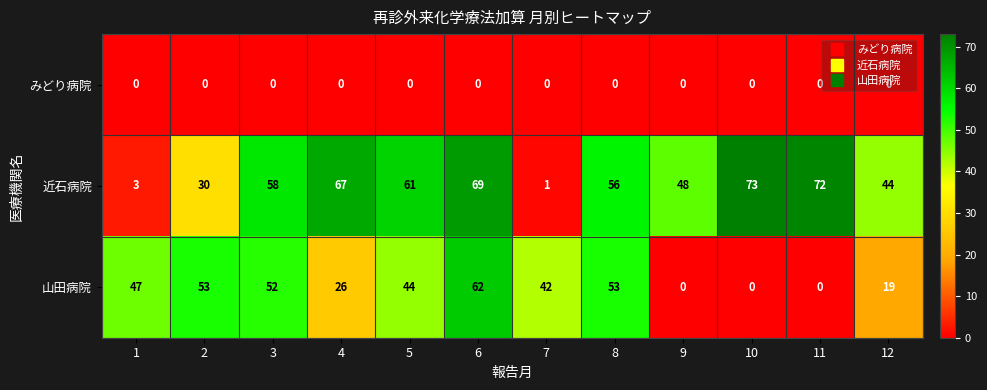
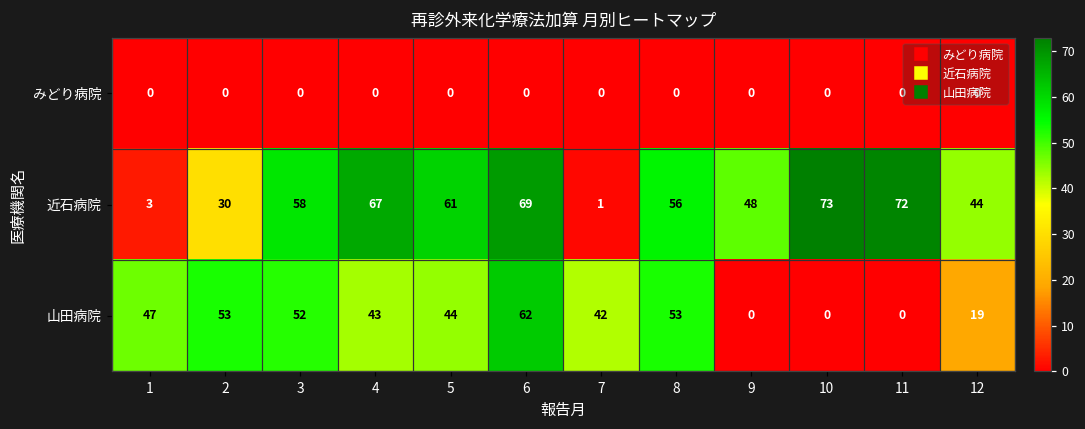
山田病院, 4: 26 -> 43
